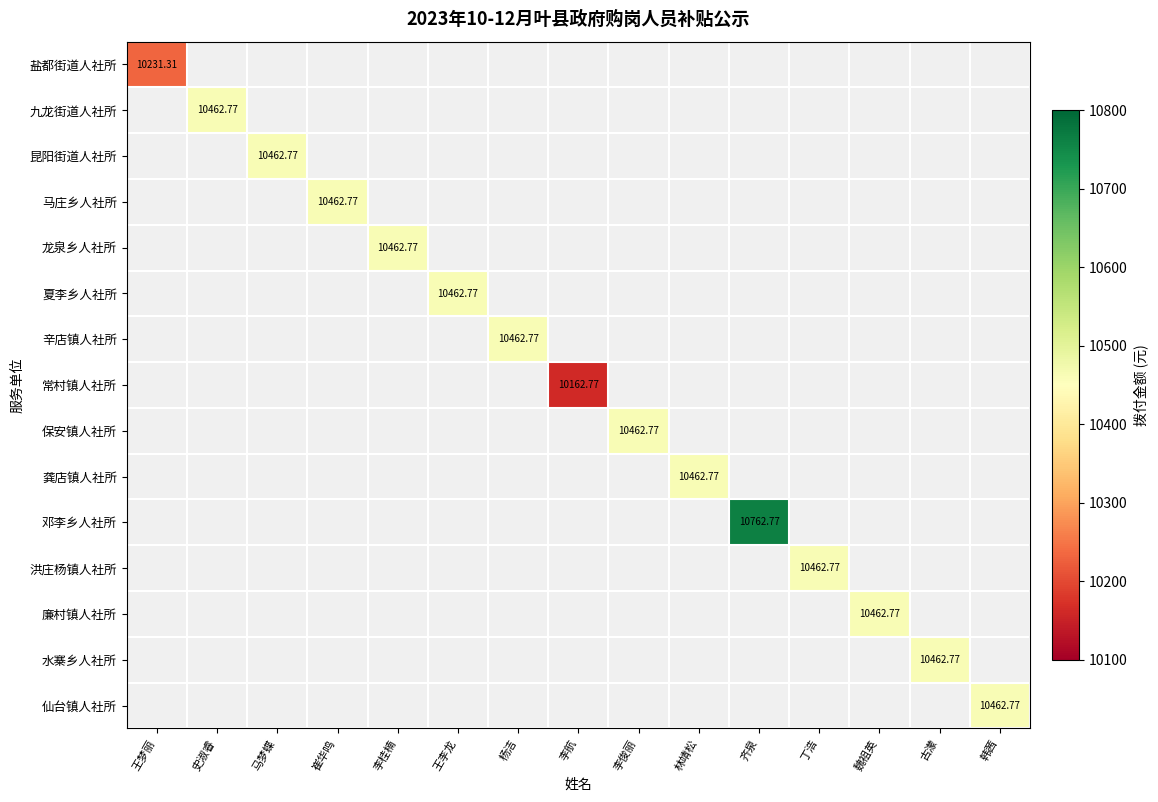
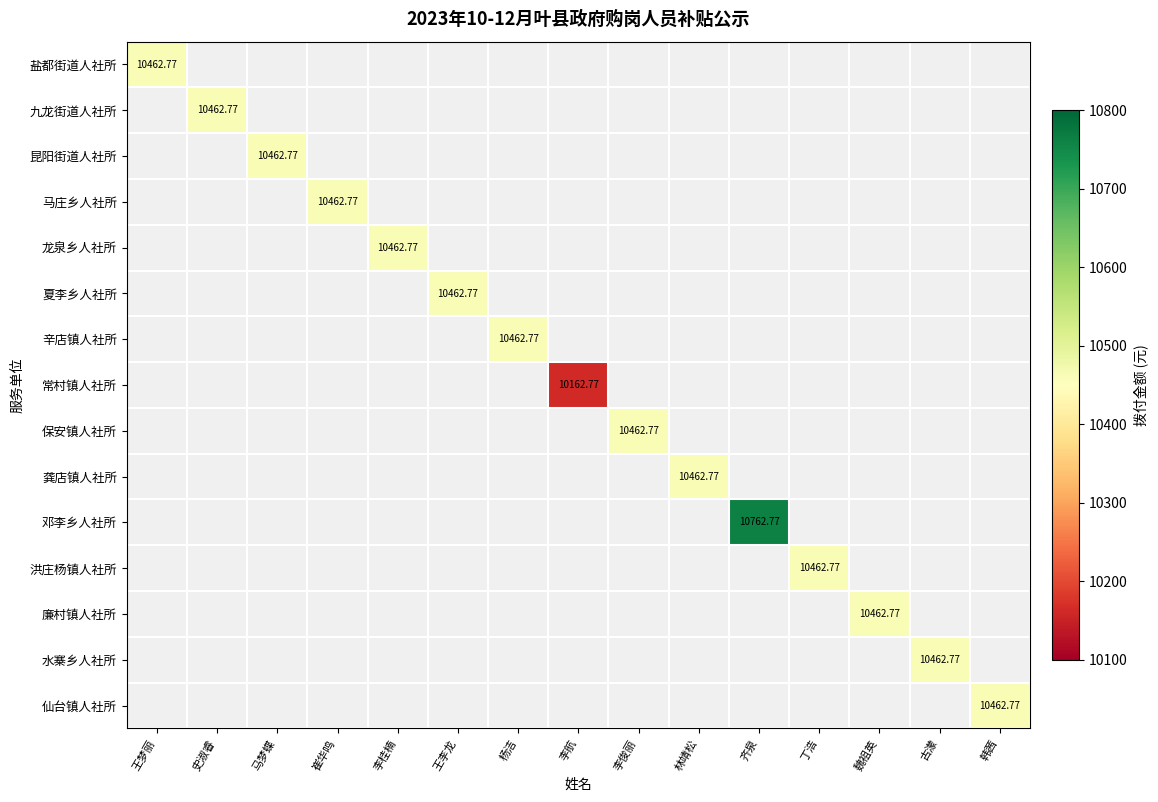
盐都街道人社所, 王梦丽: 10231.31 -> 10462.77
